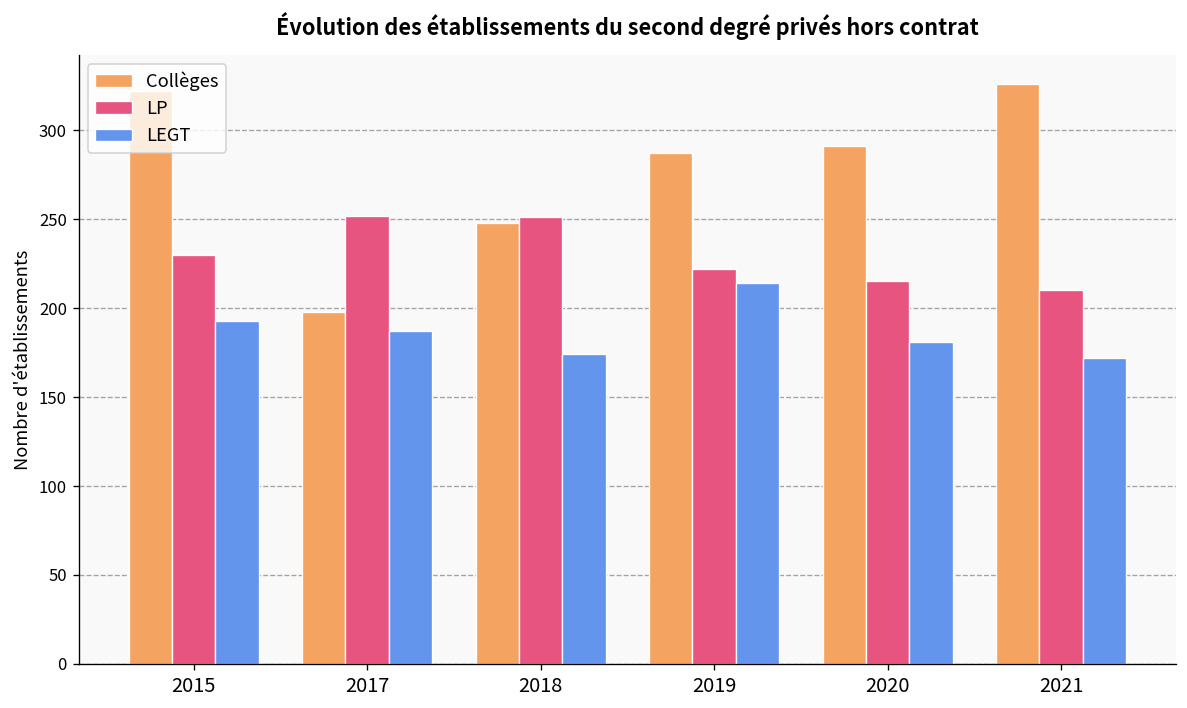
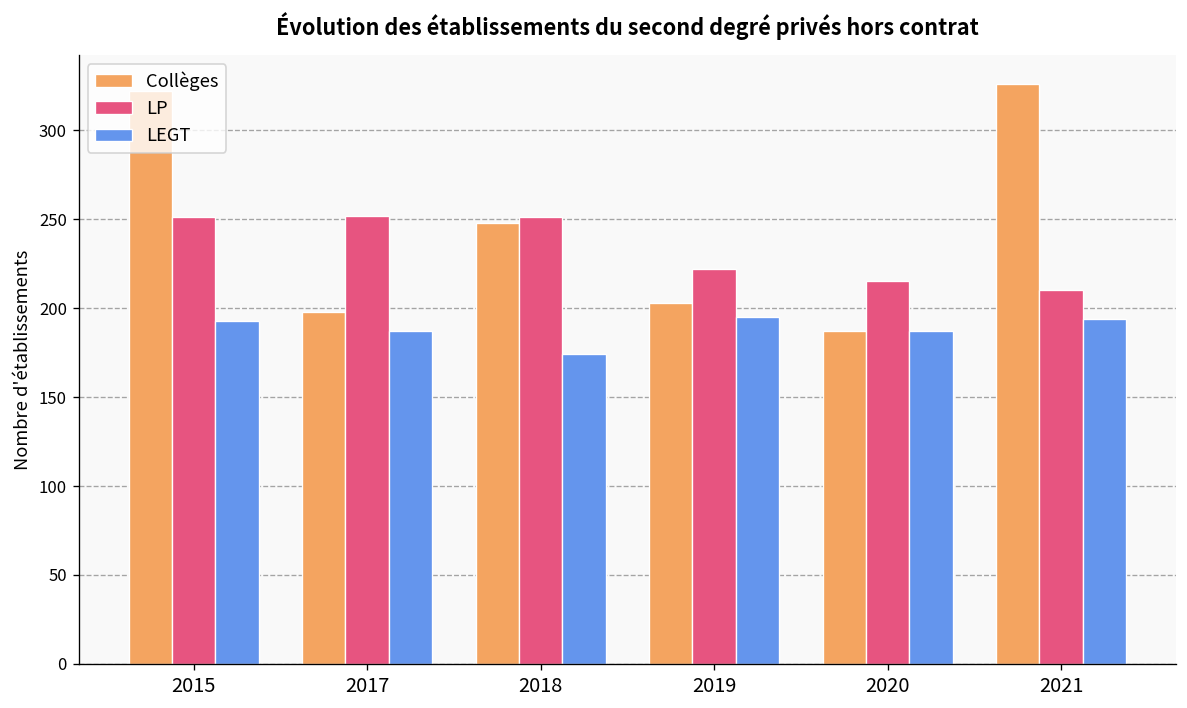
LP, 2015: 230 -> 251
Collèges, 2019: 287 -> 203
LEGT, 2019: 214 -> 195
Collèges, 2020: 291 -> 187
LEGT, 2020: 181 -> 187
LEGT, 2021: 172 -> 194
